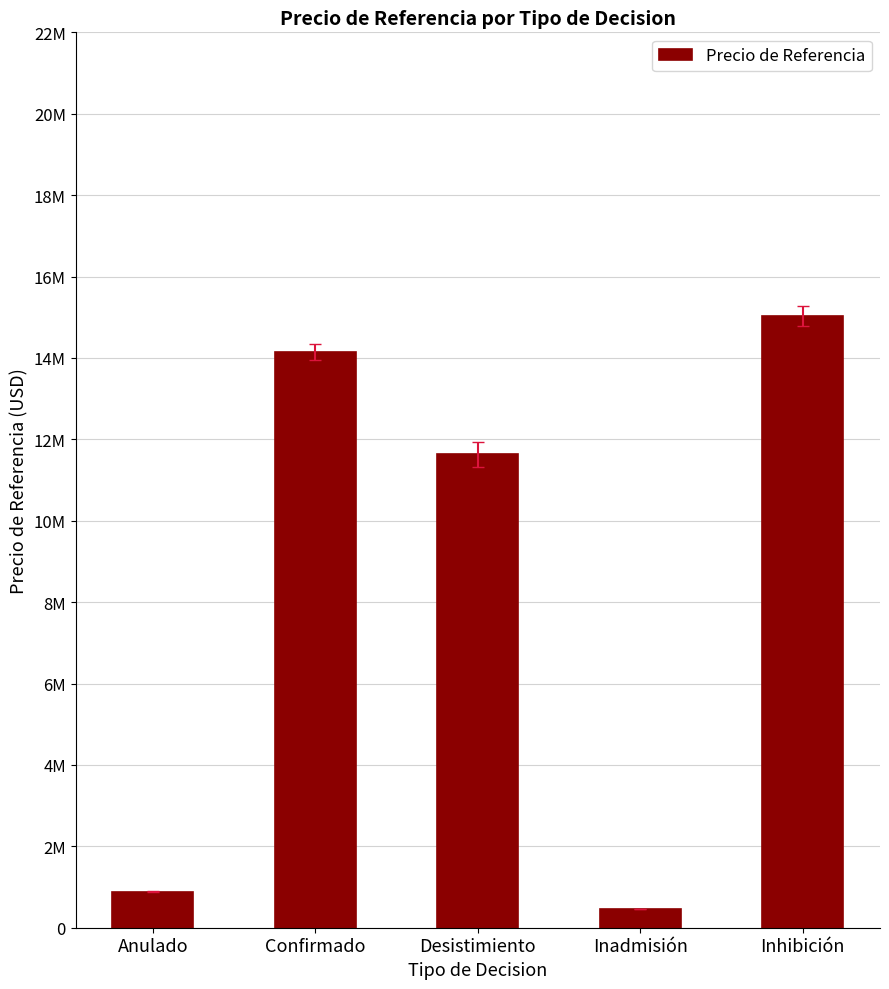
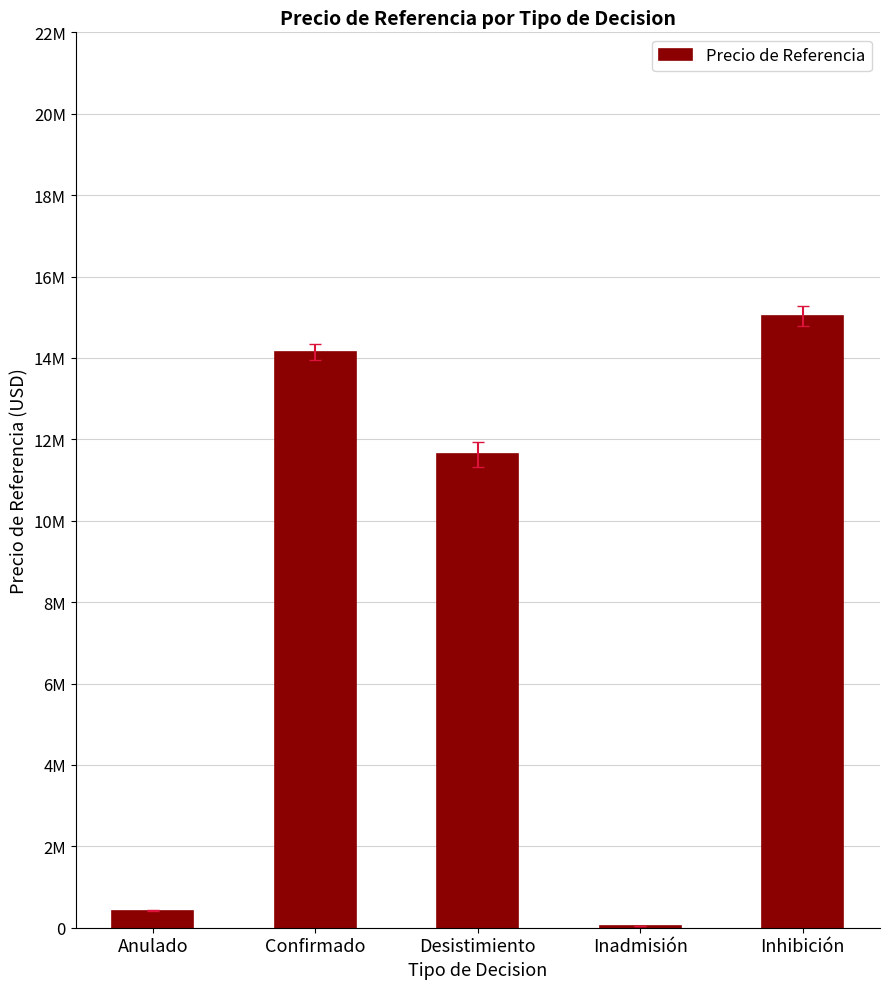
Precio de Referencia, Anulado: 900000 -> 400000
Precio de Referencia, Inadmisión: 500000 -> 0
